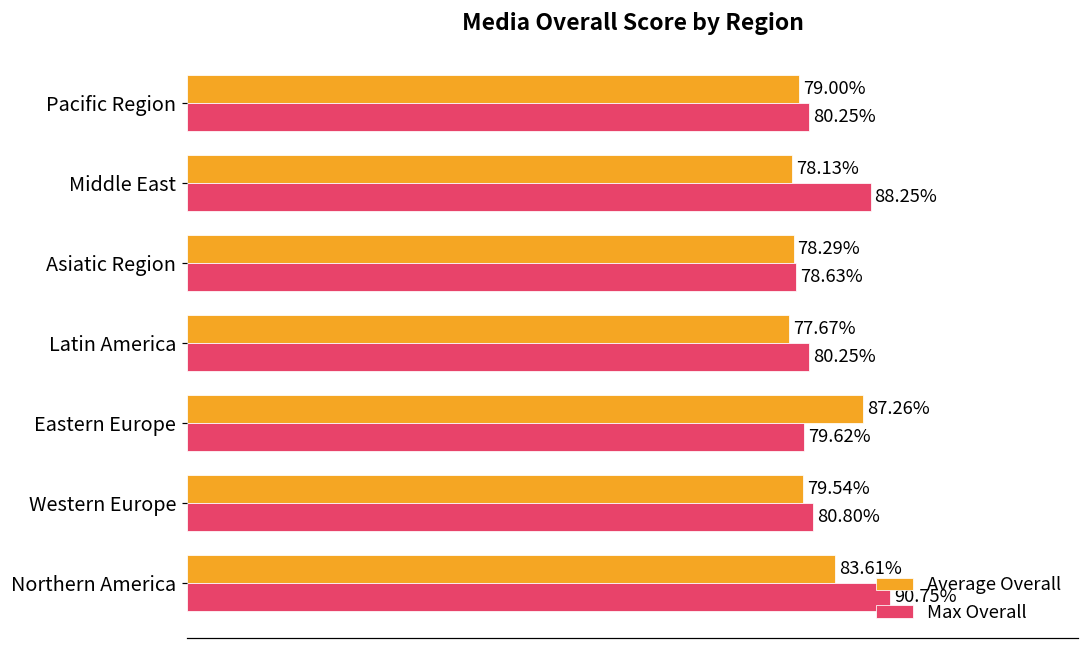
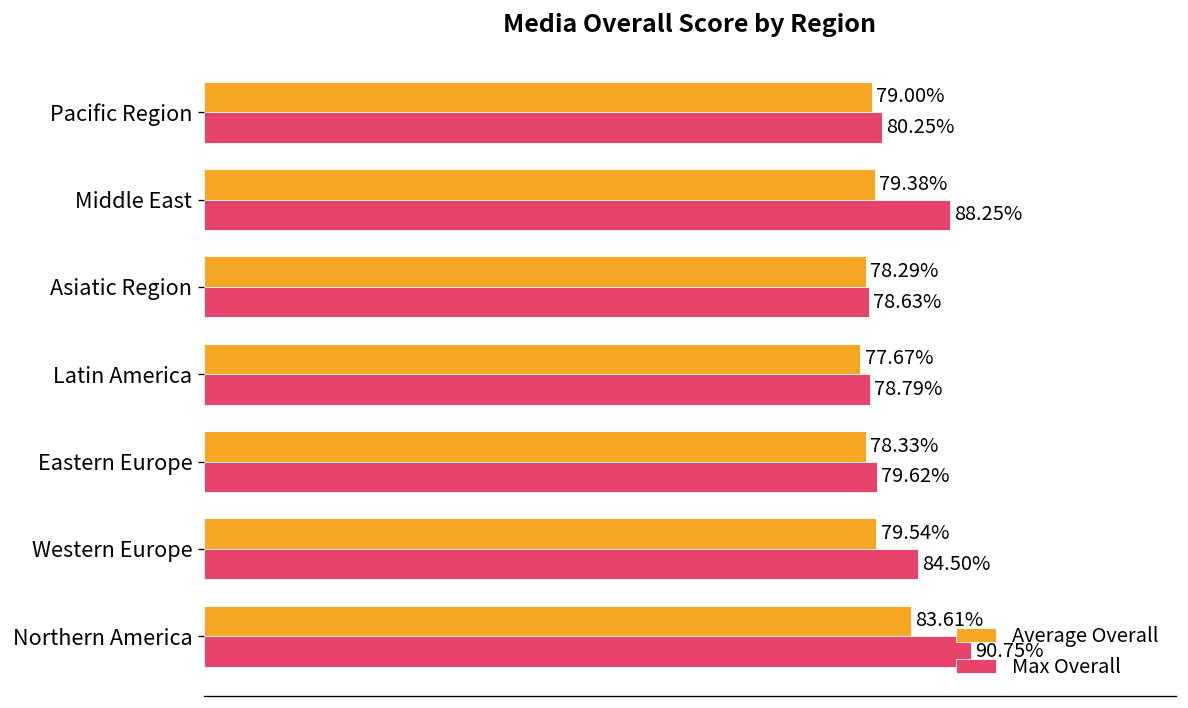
Average Overall, Middle East: 78.13% -> 79.38%
Max Overall, Latin America: 80.25% -> 78.79%
Average Overall, Eastern Europe: 87.26% -> 78.33%
Max Overall, Western Europe: 80.80% -> 84.50%
